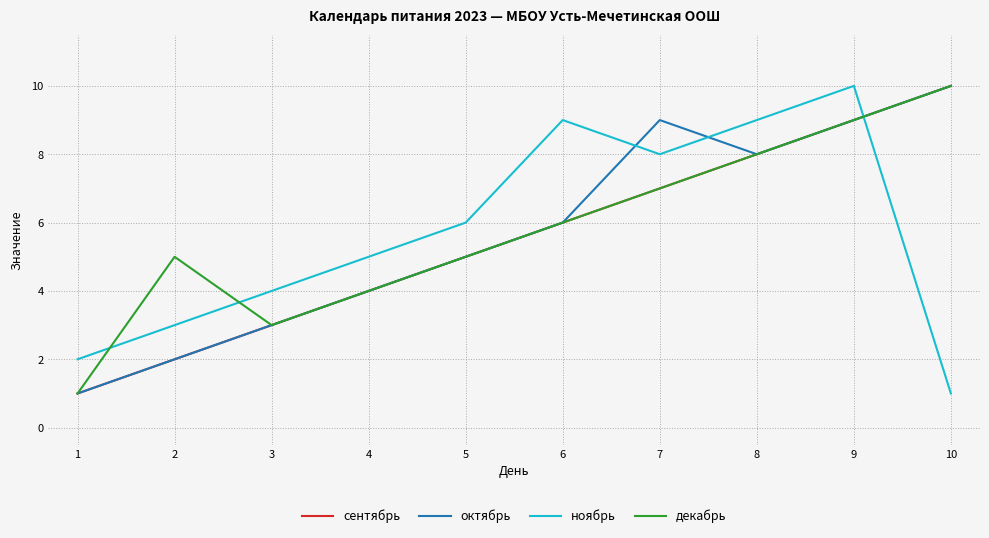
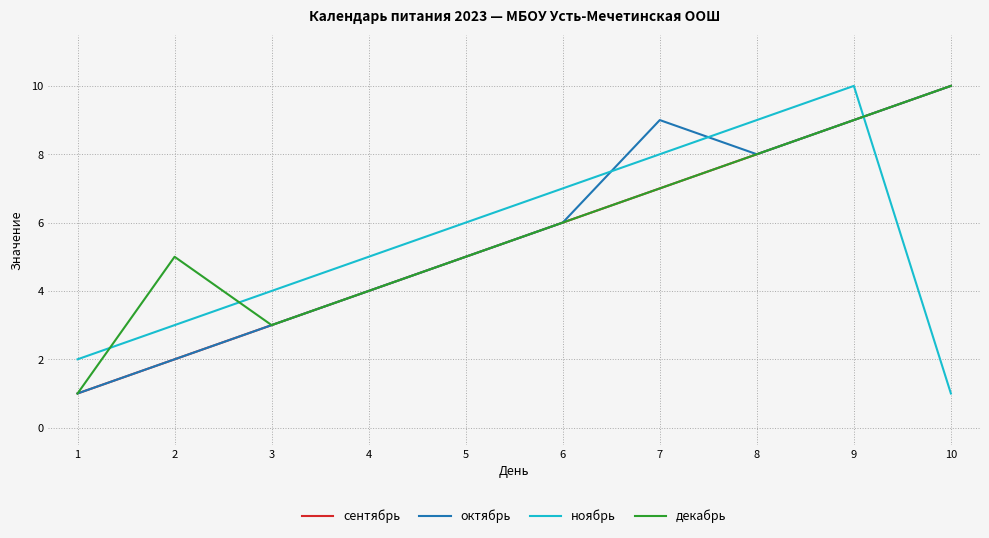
ноябрь, 6: 9 -> 7
